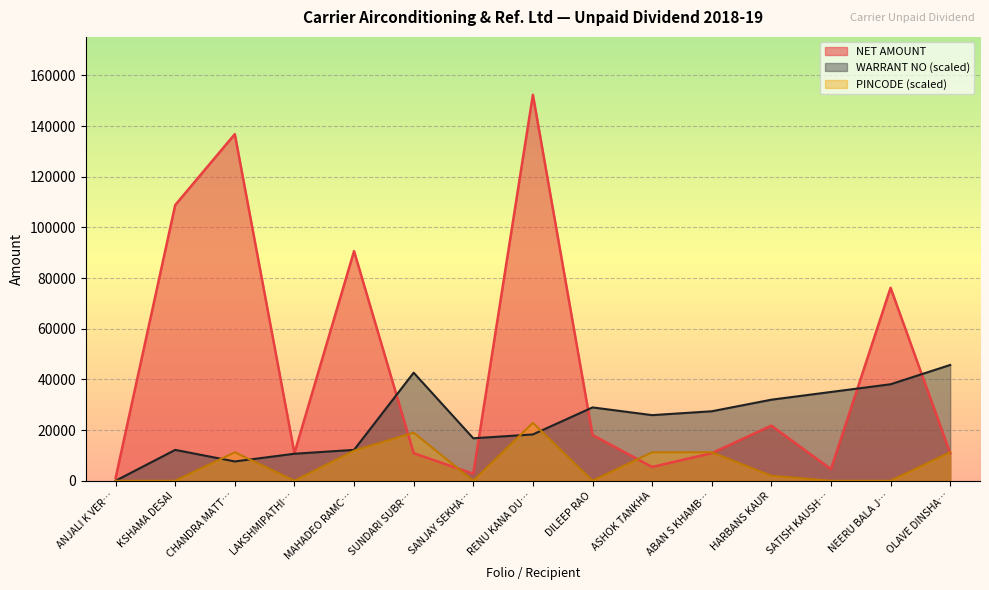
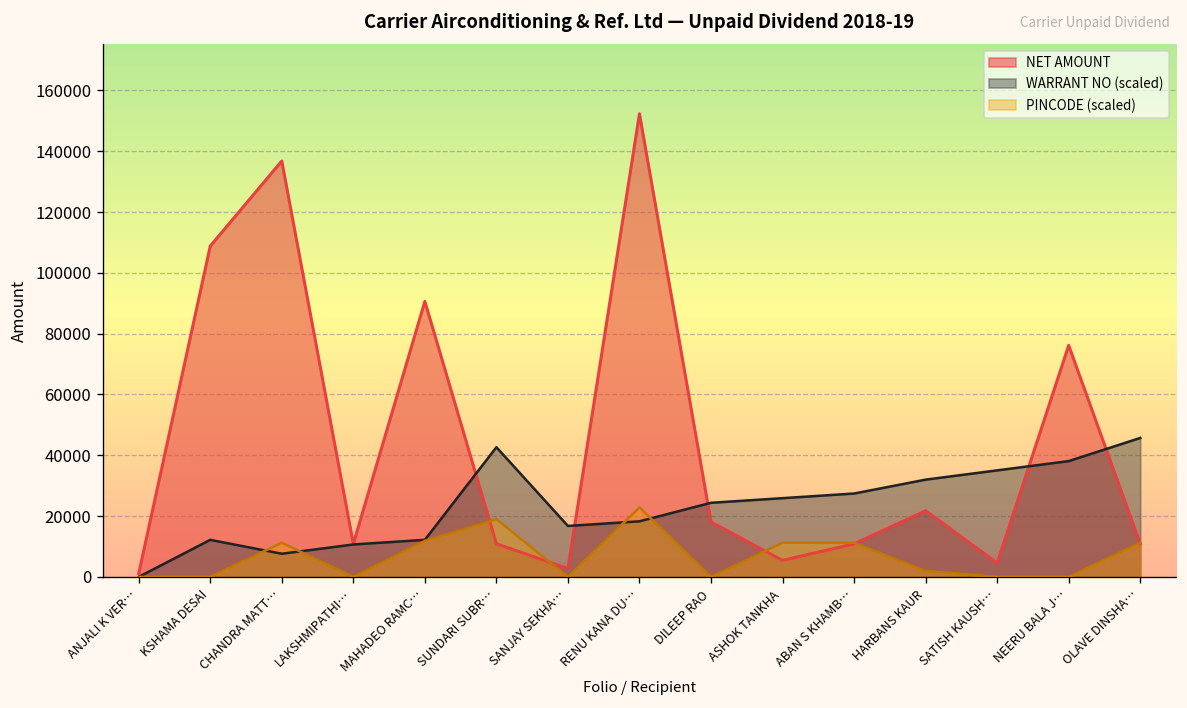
WARRANT NO (scaled), DILEEP RAO: 29000 -> 24000
